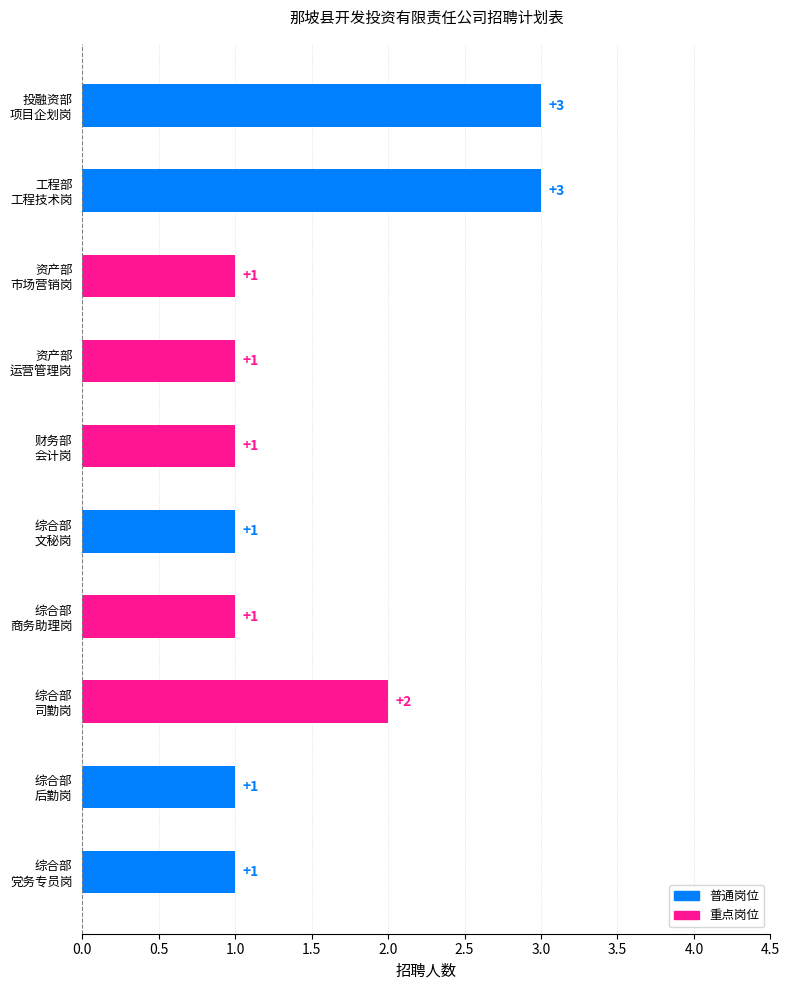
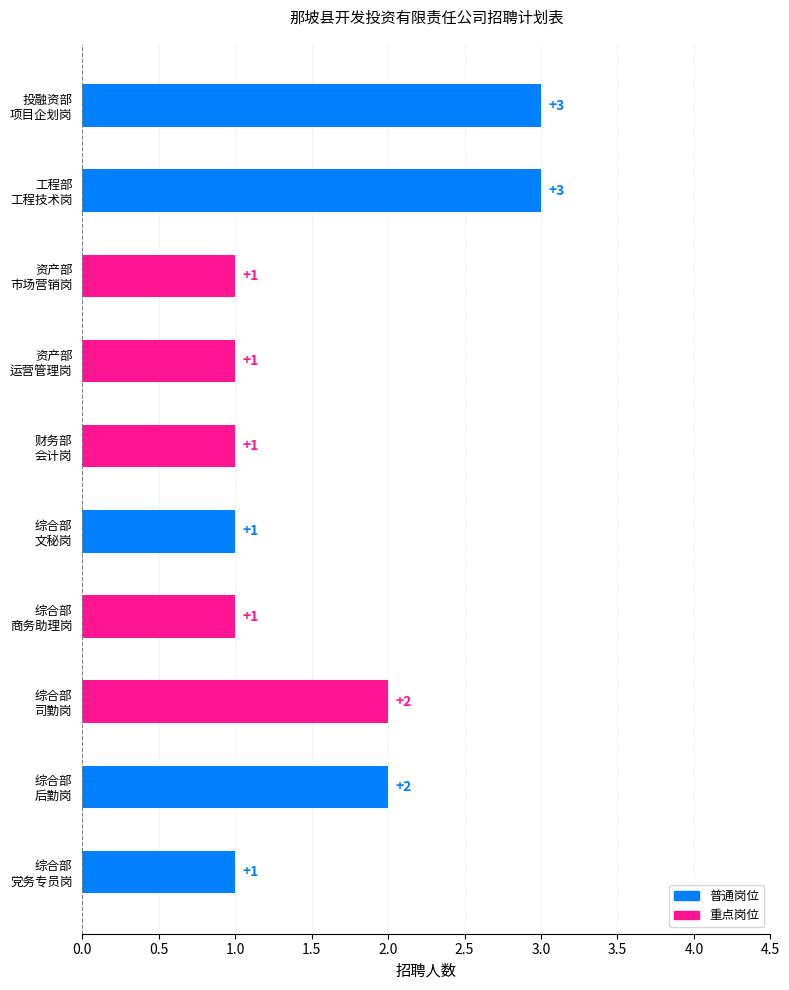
综合部 后勤岗: +1 -> +2
